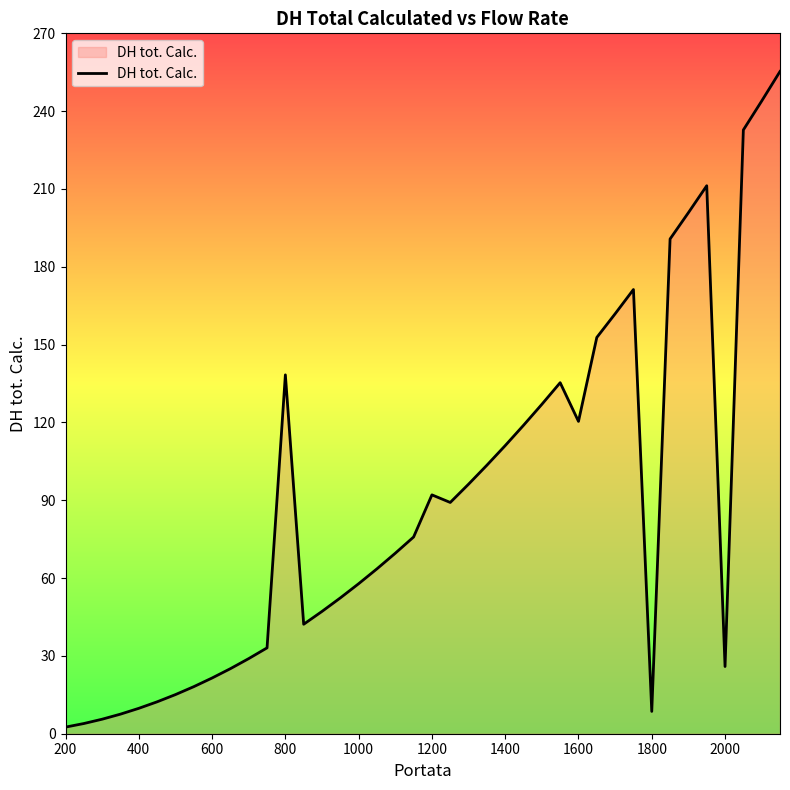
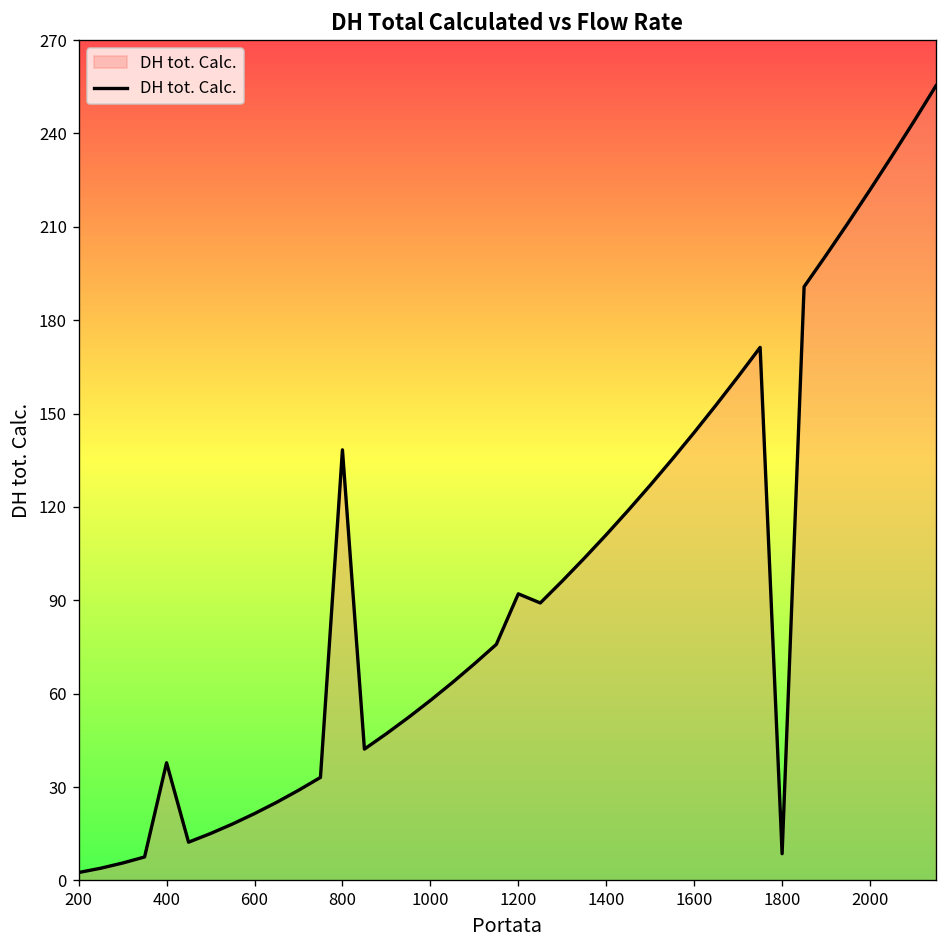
400: 10 -> 38
1600: 120 -> 144
2000: 26 -> 222
